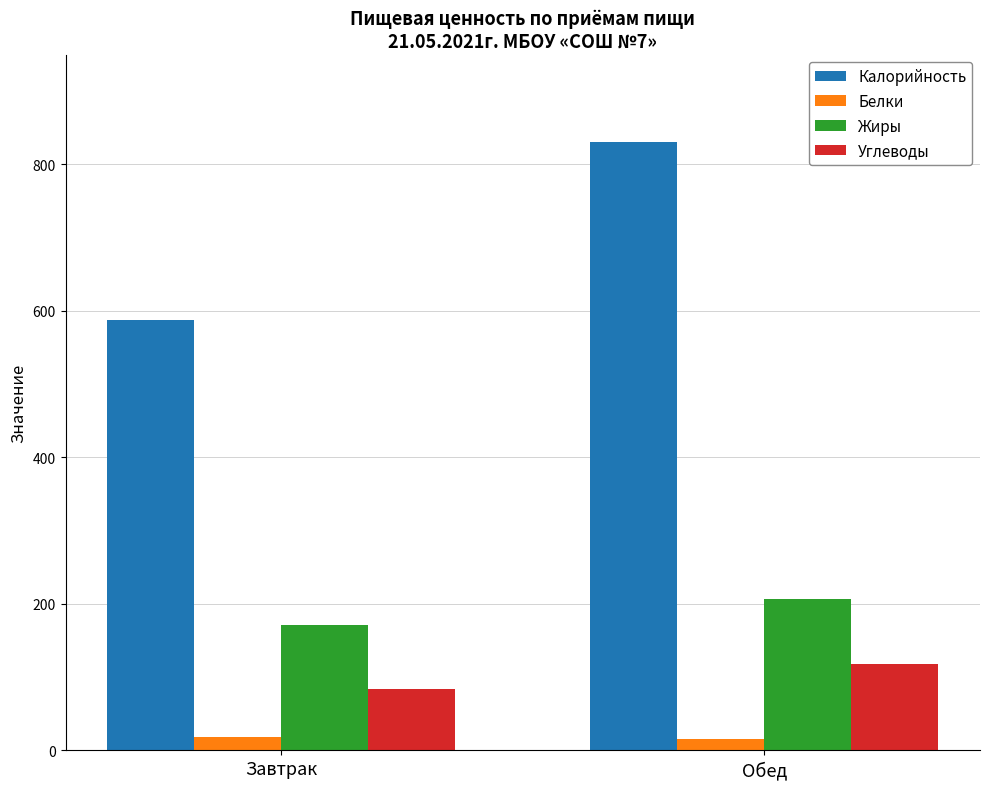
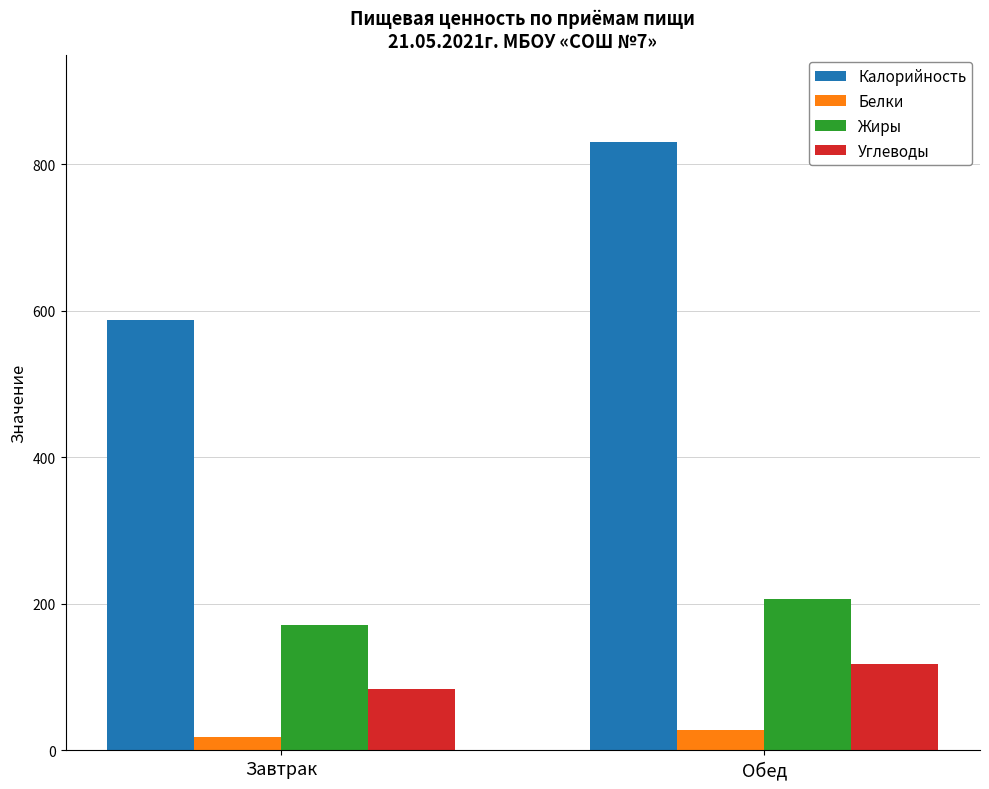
Белки, Обед: 10 -> 30
